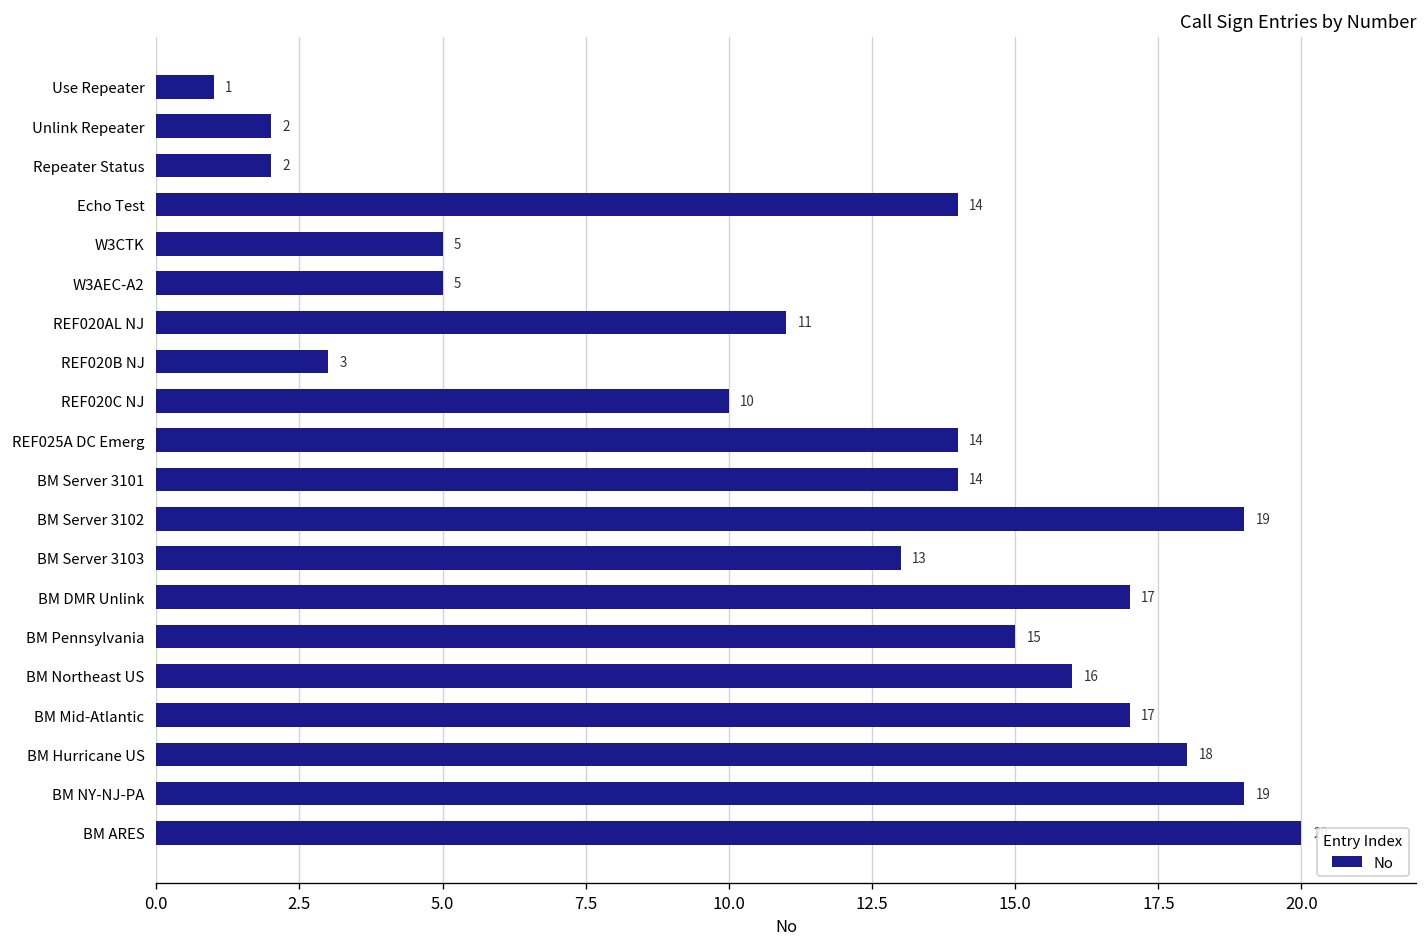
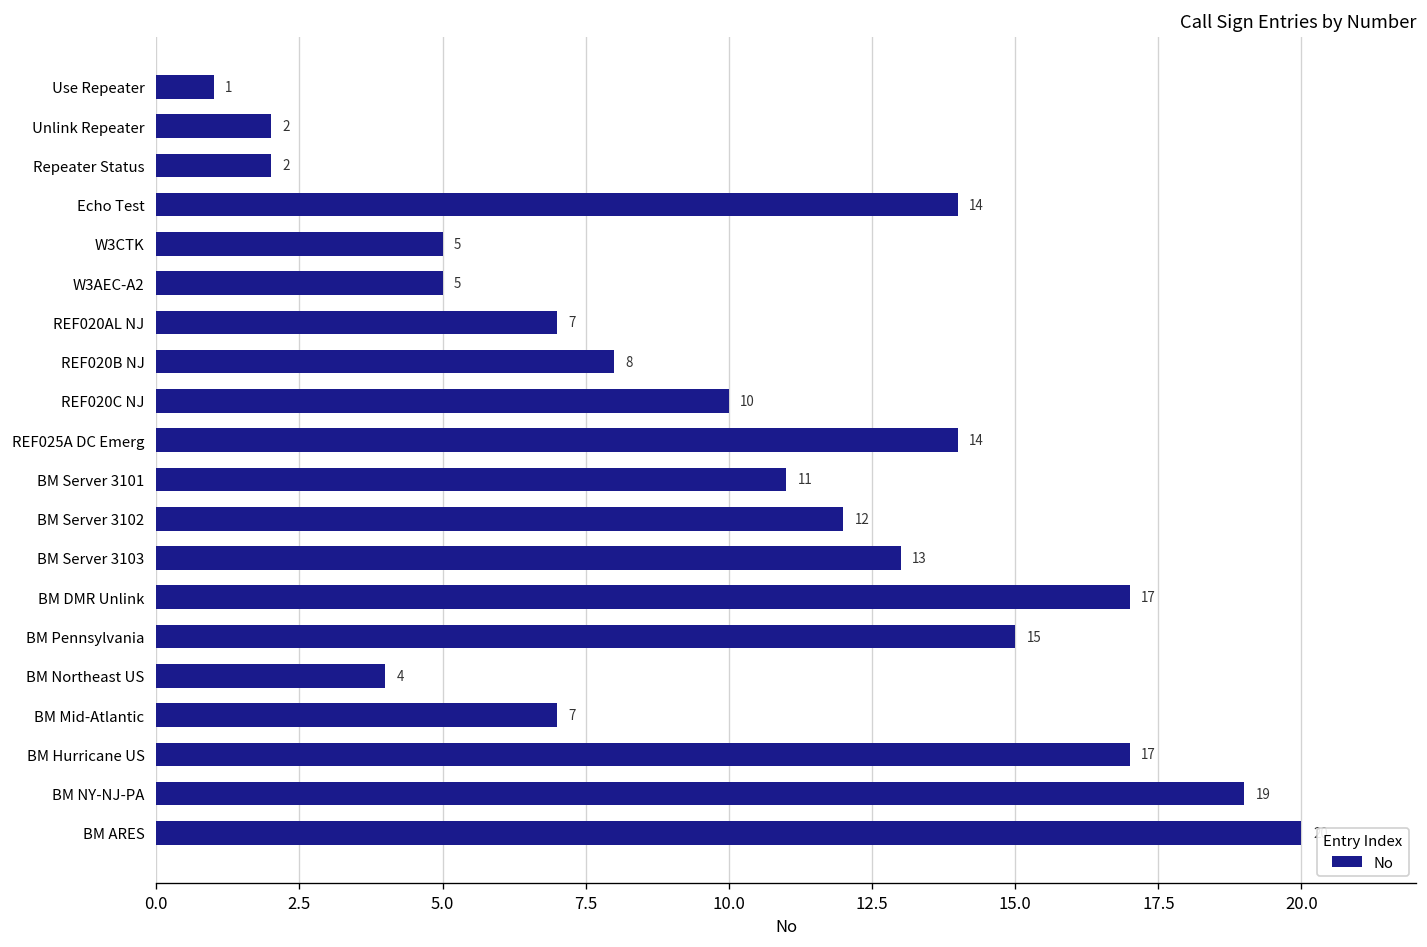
REF020AL NJ: 11 -> 7
REF020B NJ: 3 -> 8
BM Server 3101: 14 -> 11
BM Server 3102: 19 -> 12
BM Northeast US: 16 -> 4
BM Mid-Atlantic: 17 -> 7
BM Hurricane US: 18 -> 17
